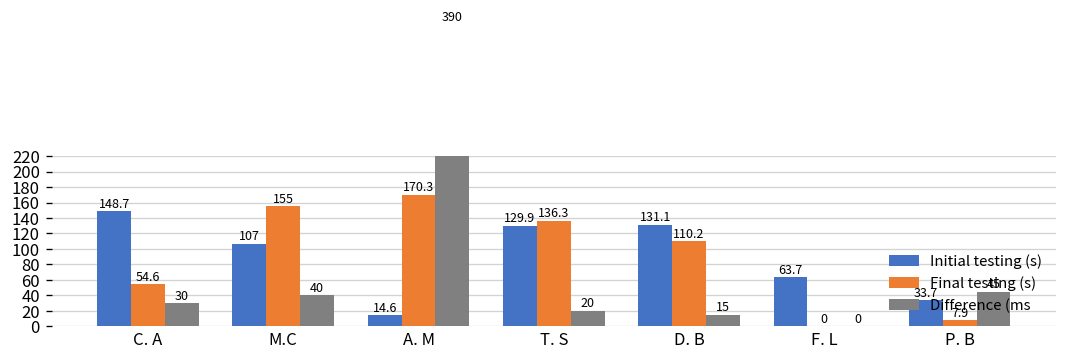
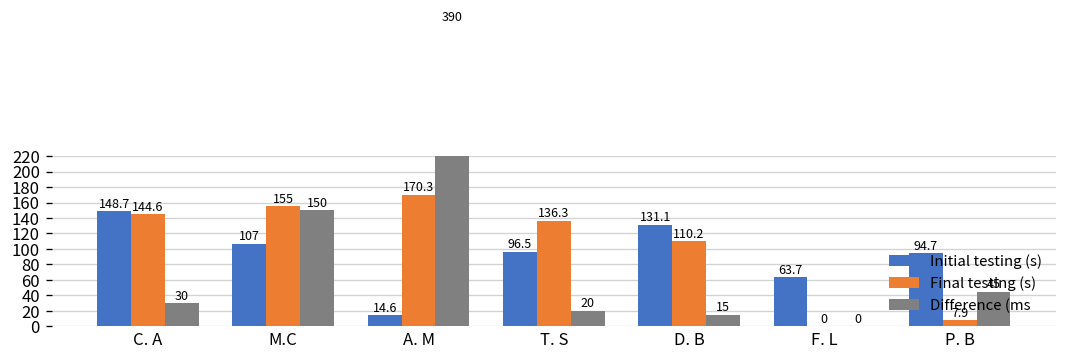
Final testing (s), C. A: 54.6 -> 144.6
Difference (ms, M.C: 40 -> 150
Initial testing (s), T. S: 129.9 -> 96.5
Initial testing (s), P. B: 33.7 -> 94.7
